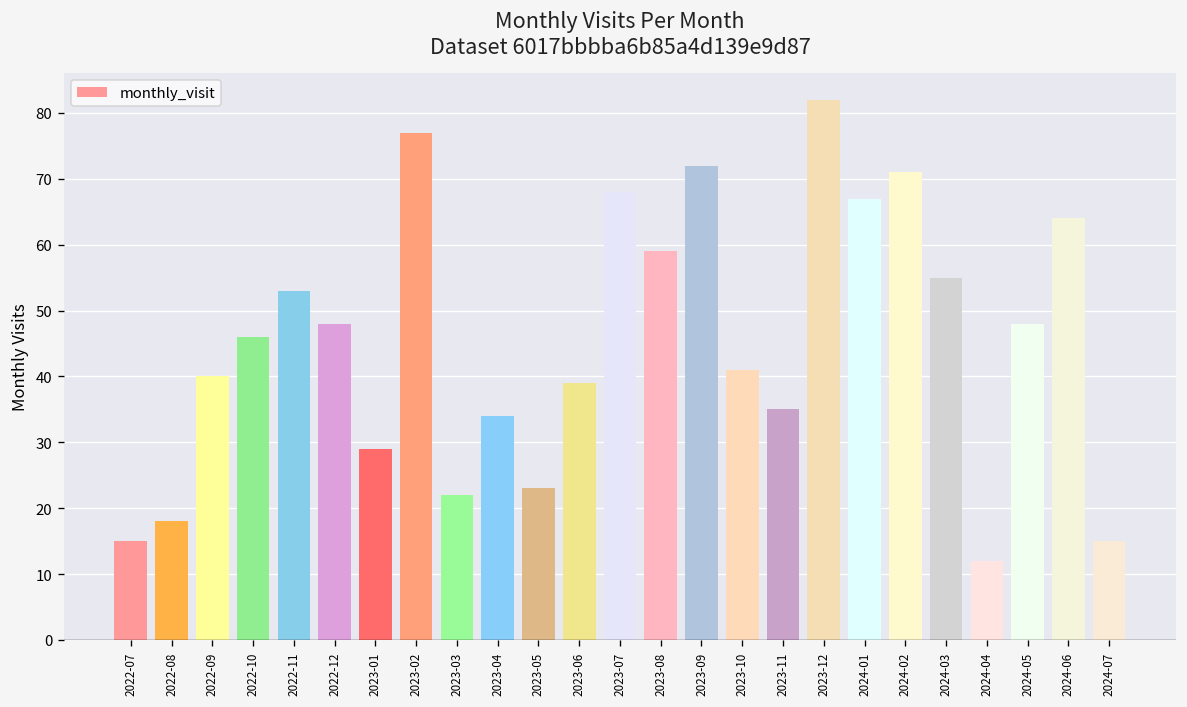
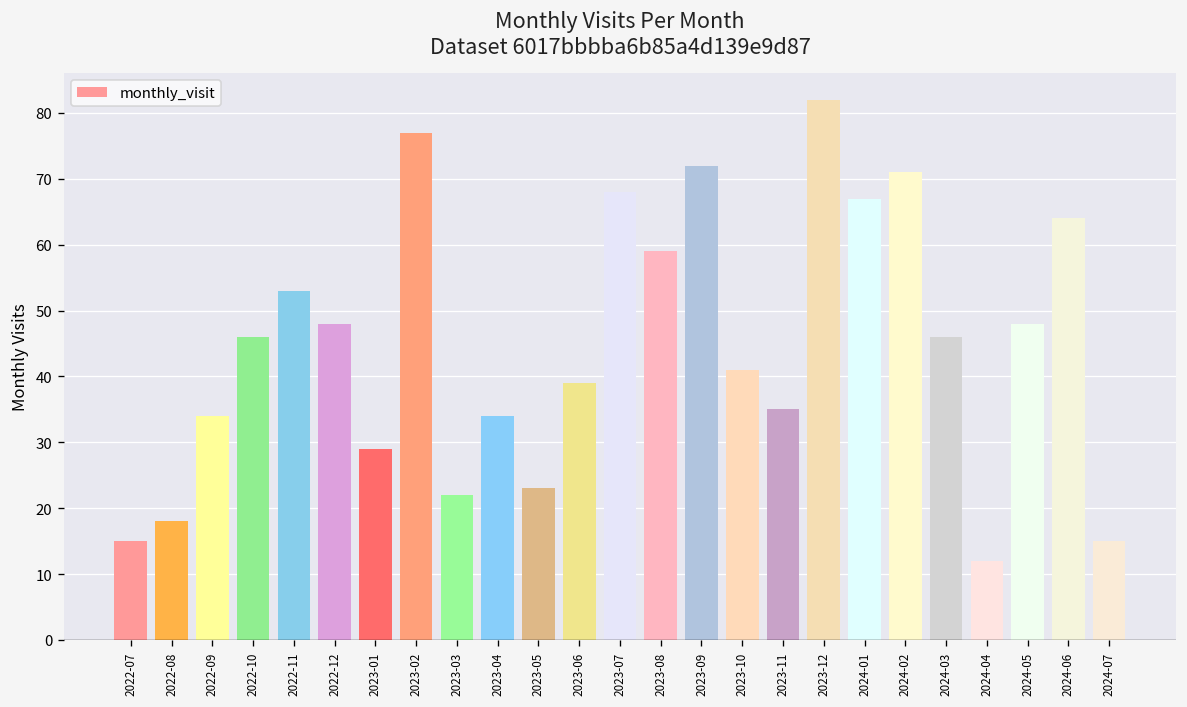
2022-09: 40 -> 34
2024-03: 55 -> 46
